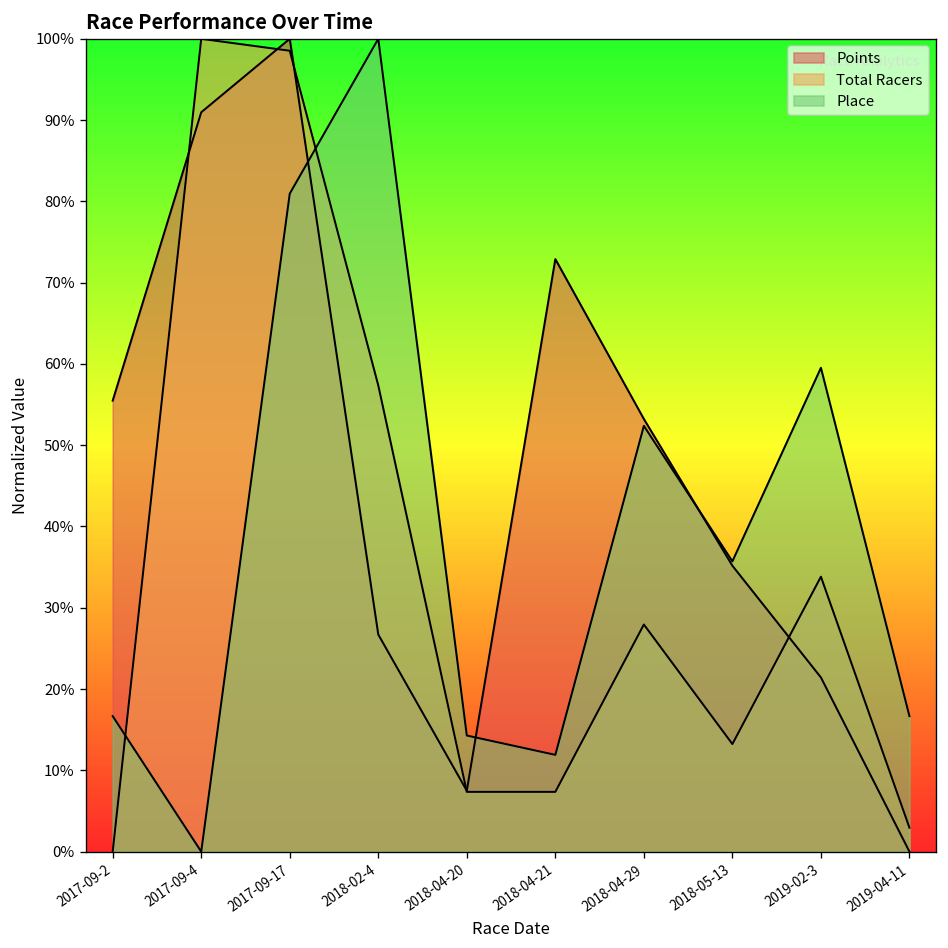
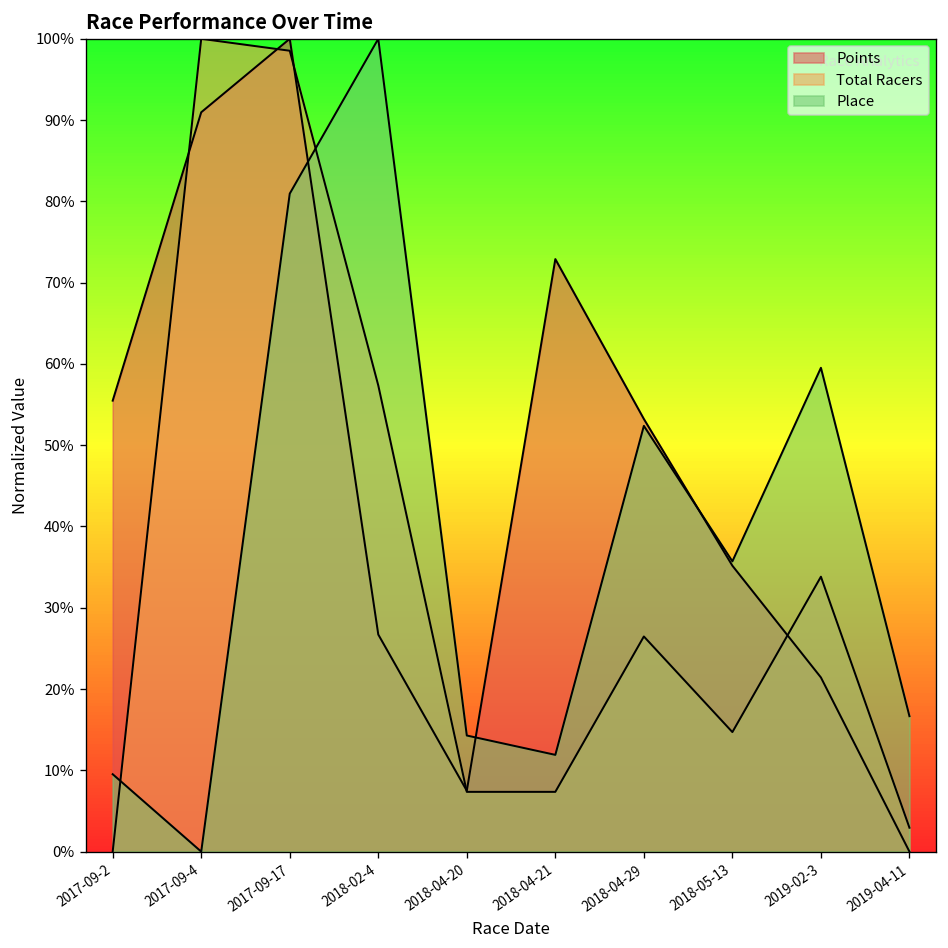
Place, 2017-09-2: 17% -> 10%
Total Racers, 2018-04-29: 28% -> 26%
Total Racers, 2018-05-13: 13% -> 15%
